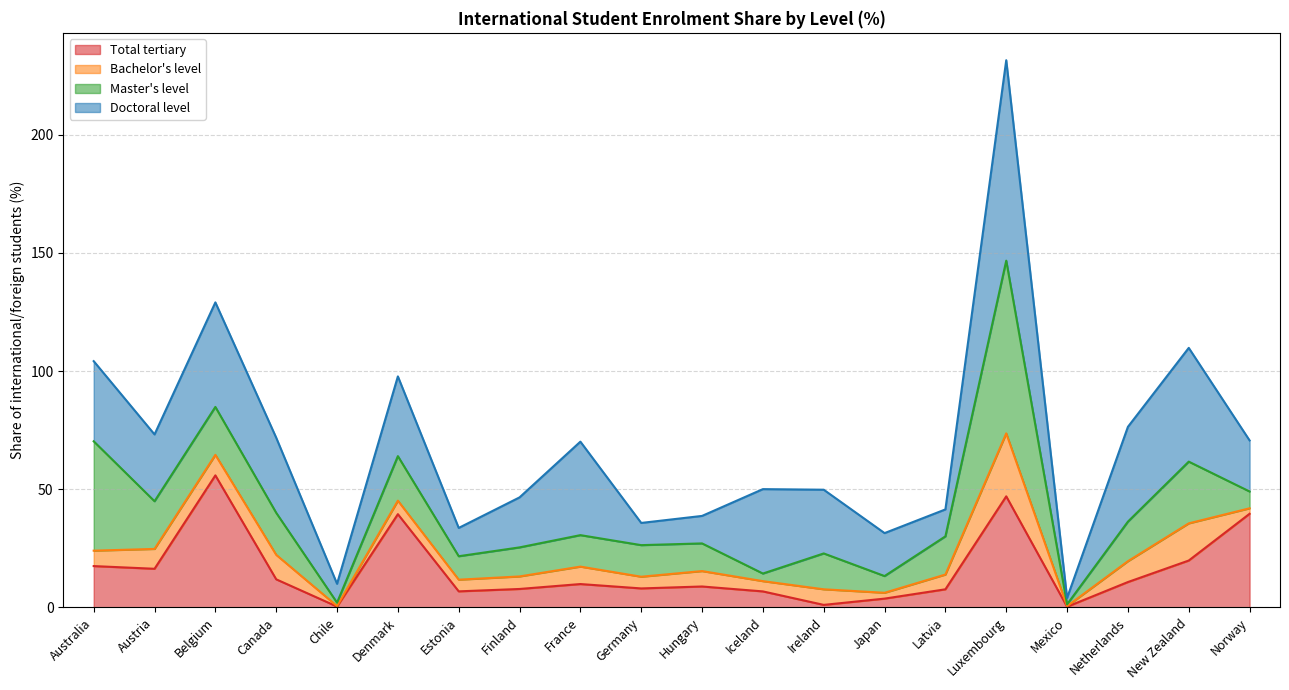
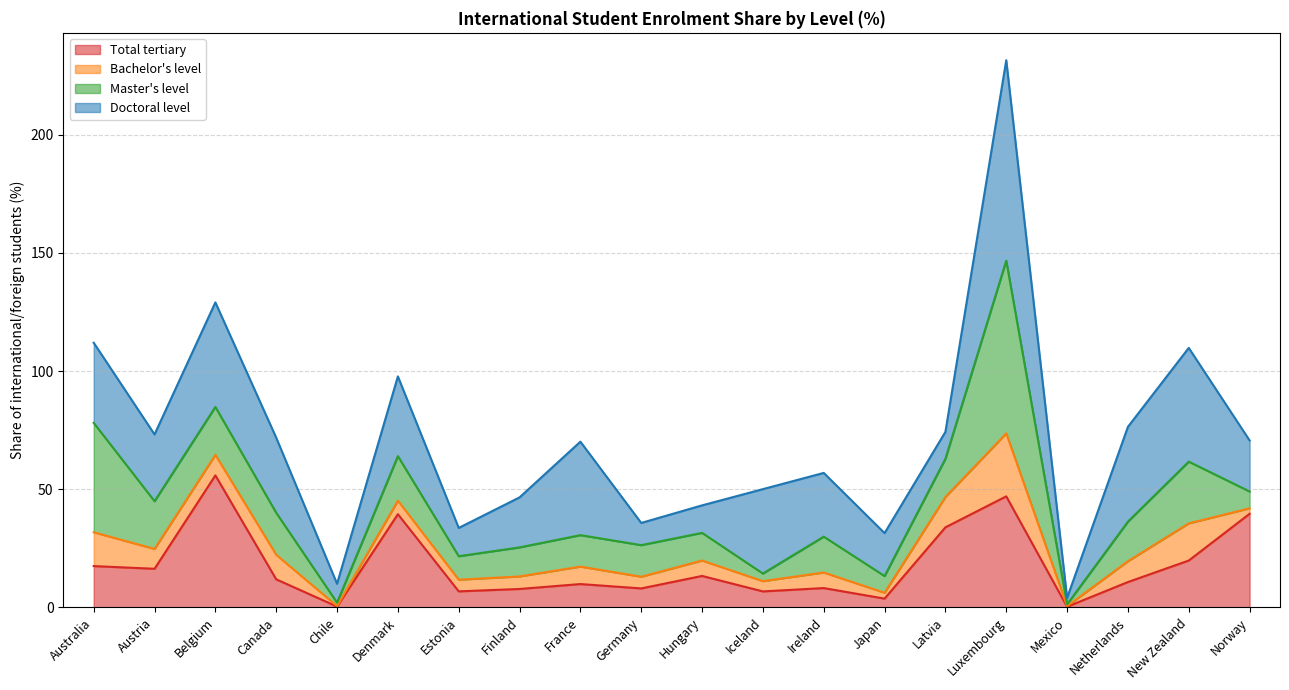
Bachelor's level, Australia: 7 -> 14
Total tertiary, Hungary: 9 -> 13
Total tertiary, Ireland: 1 -> 8
Total tertiary, Latvia: 8 -> 34
Bachelor's level, Latvia: 6 -> 13
